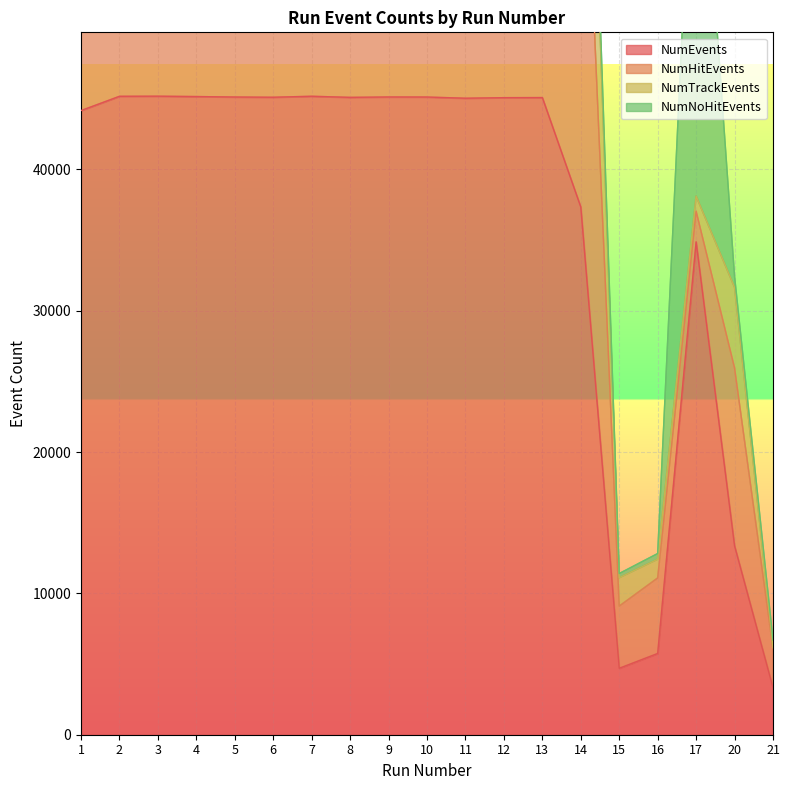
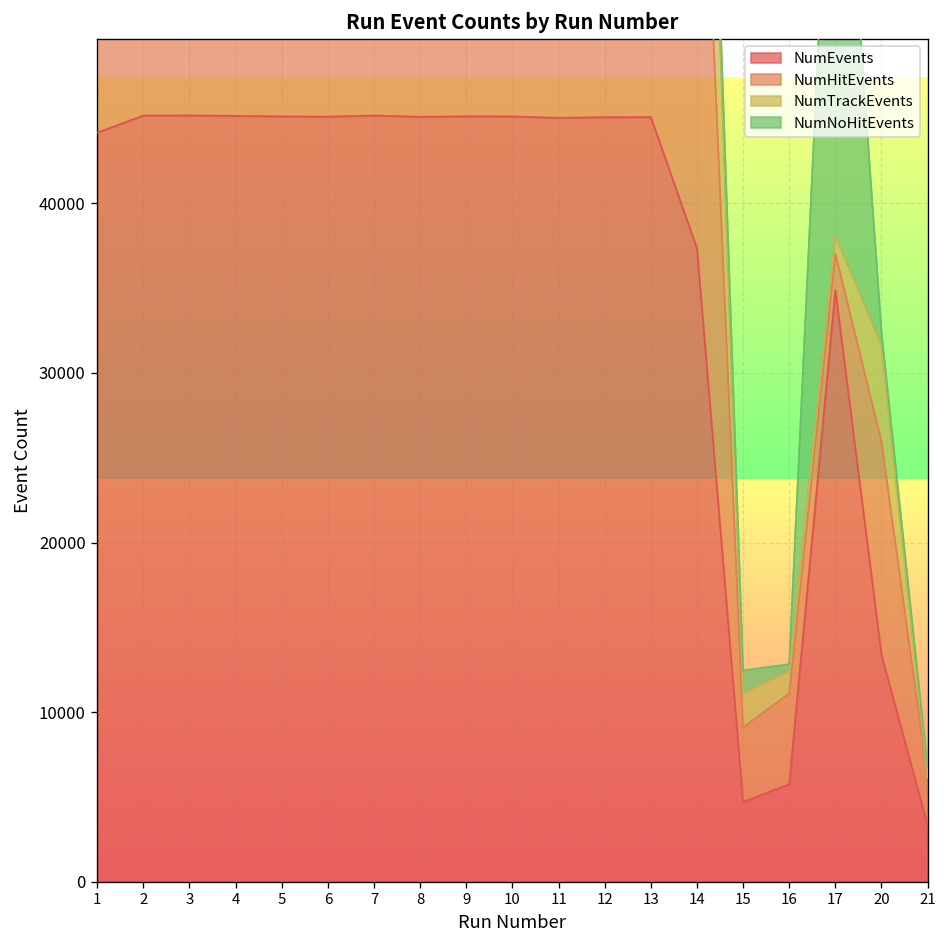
NumNoHitEvents, 15: 300 -> 1300
